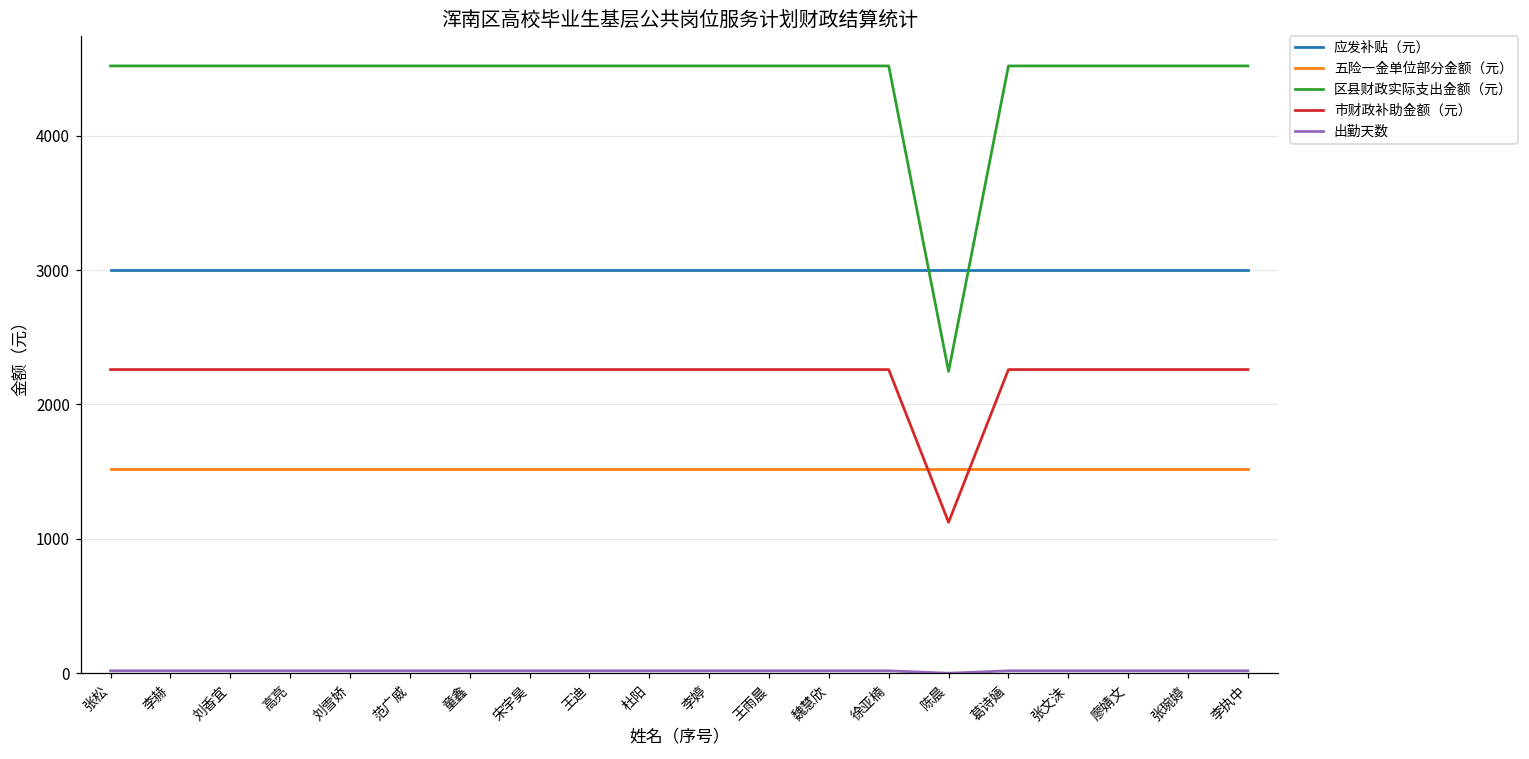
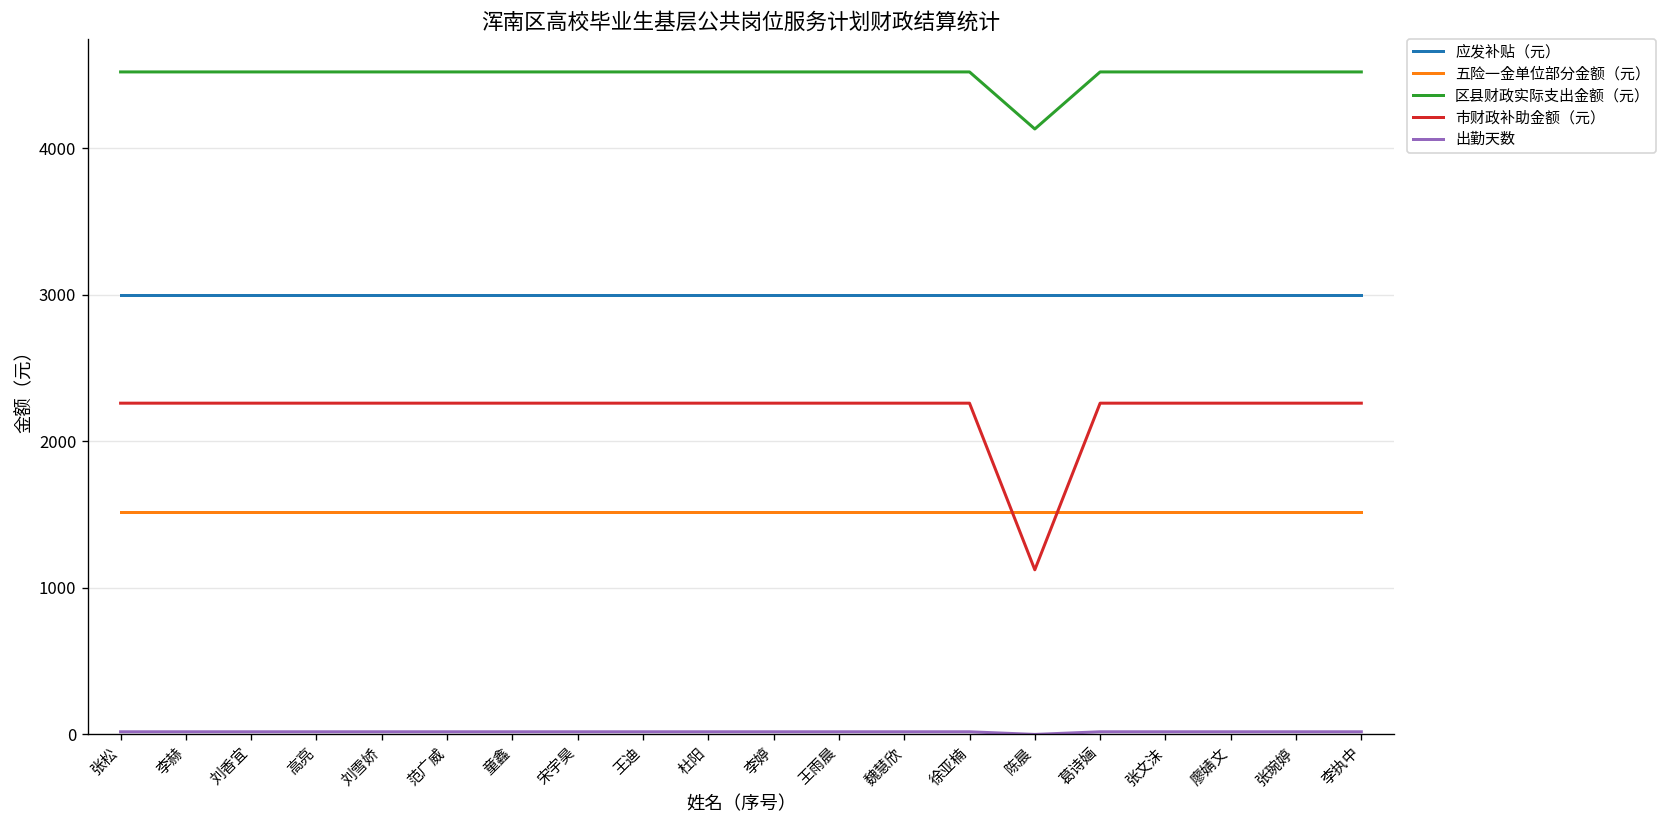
区县财政实际支出金额（元）, 陈晨: 2250 -> 4130
